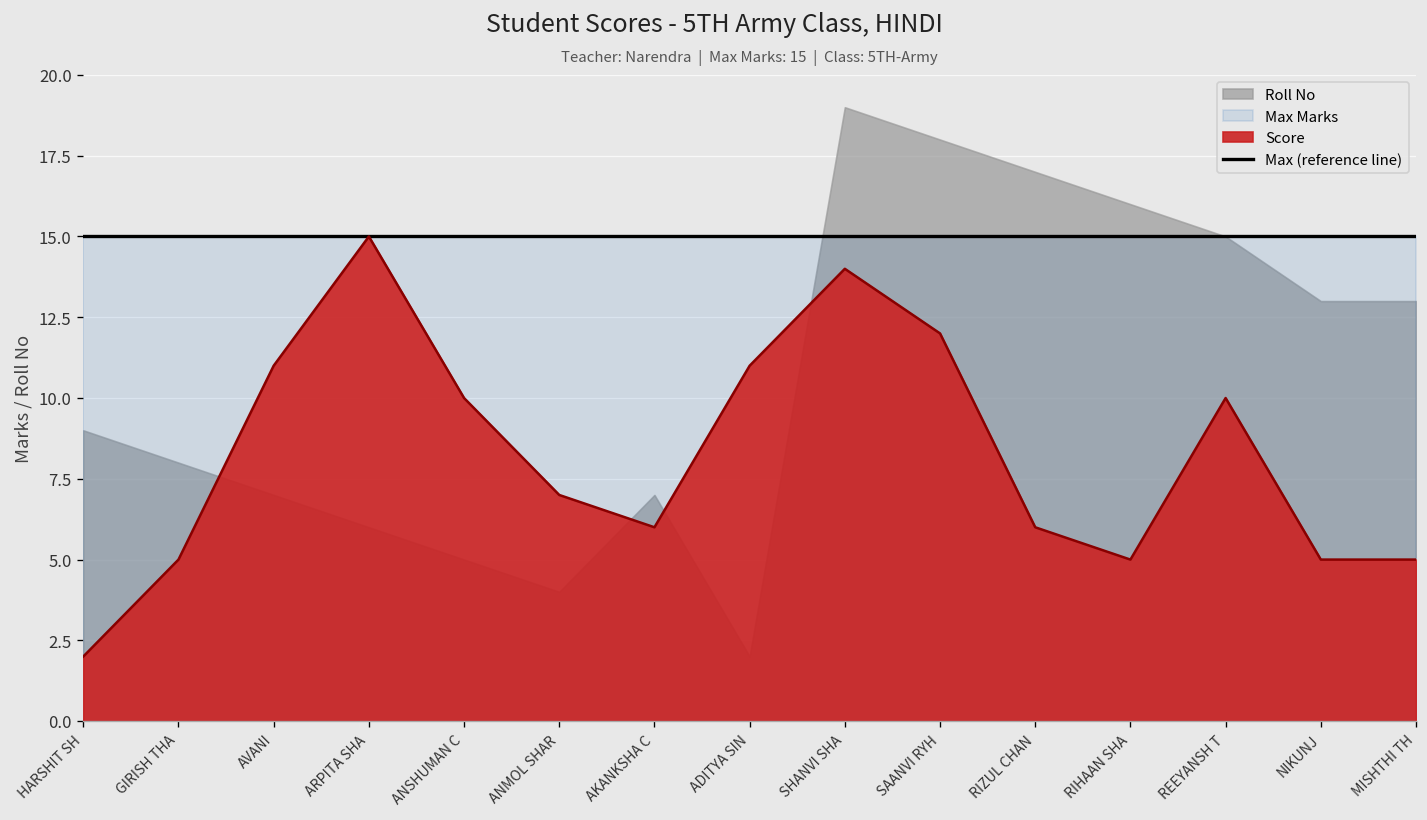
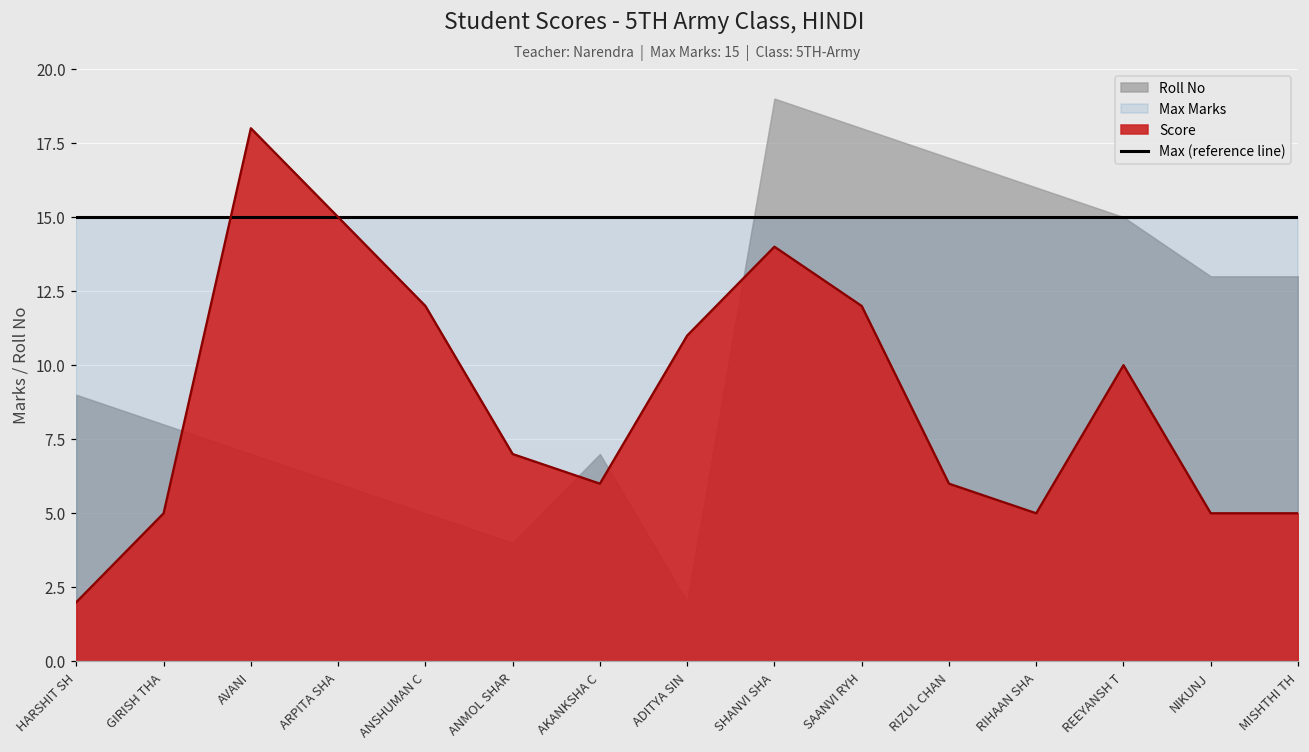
Score, AVANI: 11 -> 18
Score, ANSHUMAN C: 10 -> 12
